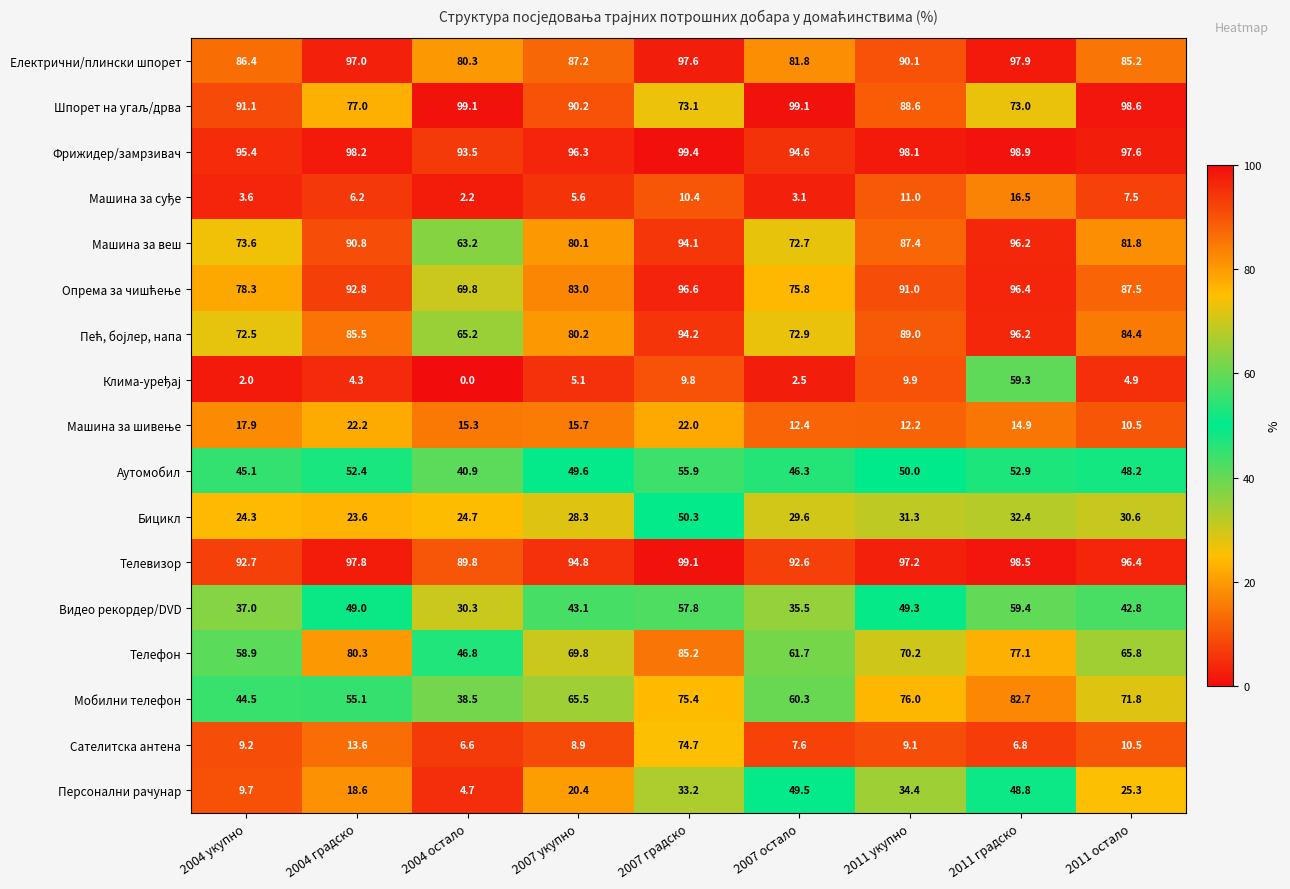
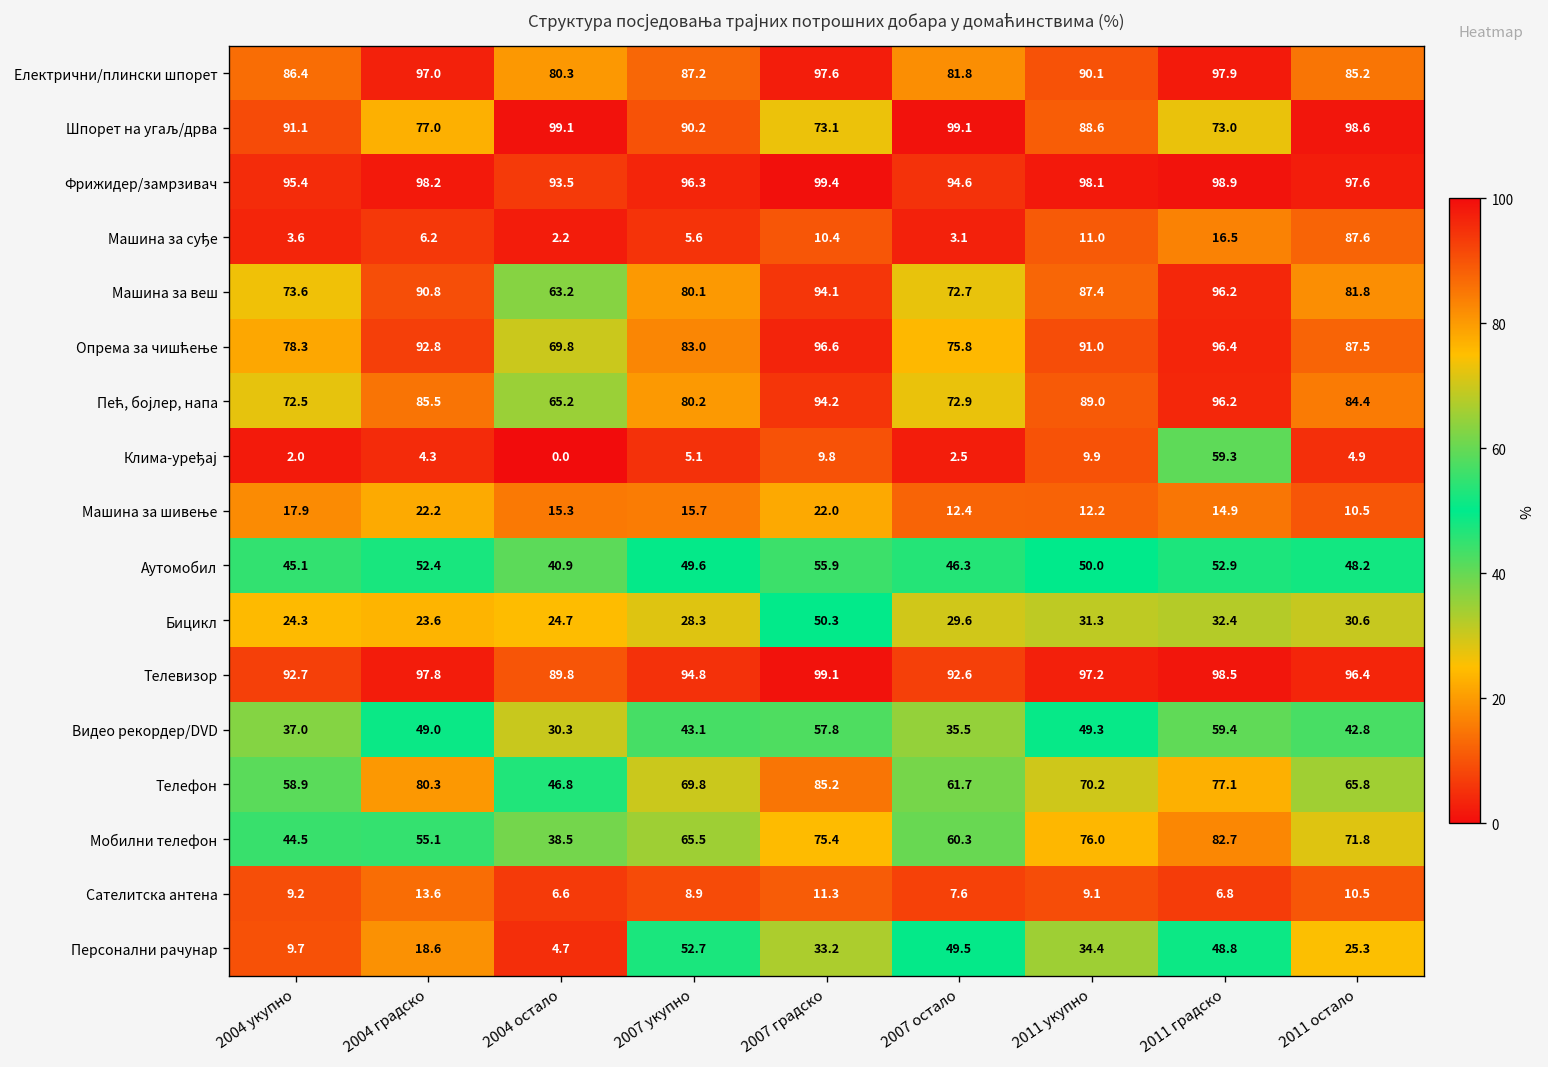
Машина за суђе, 2011 остало: 7.5 -> 87.6
Сателитска антена, 2007 градско: 74.7 -> 11.3
Персонални рачунар, 2007 укупно: 20.4 -> 52.7
